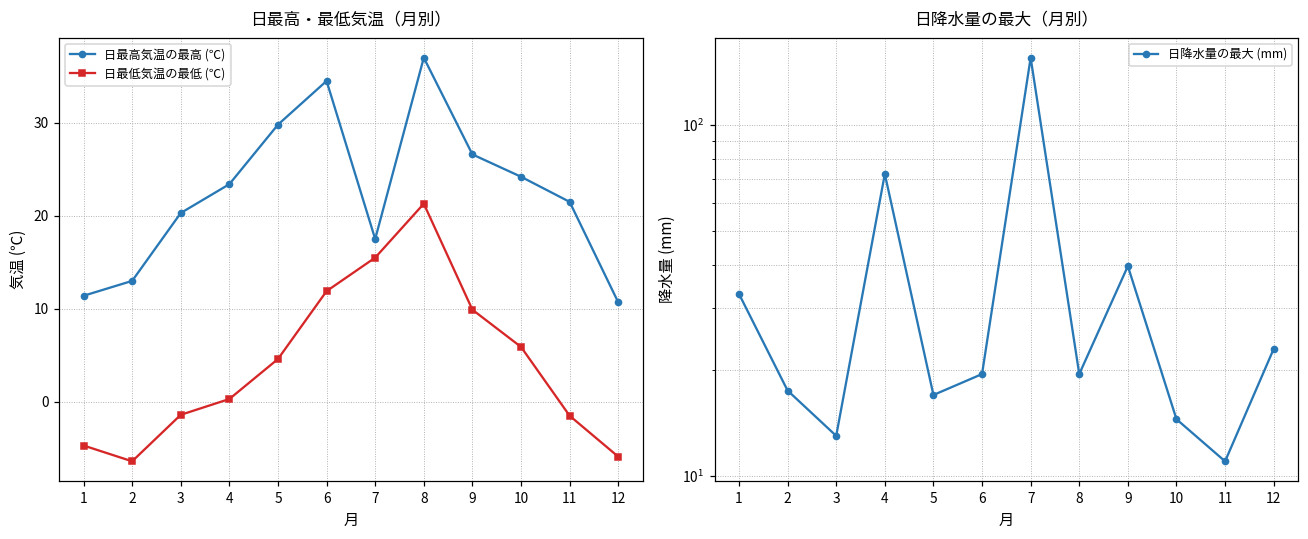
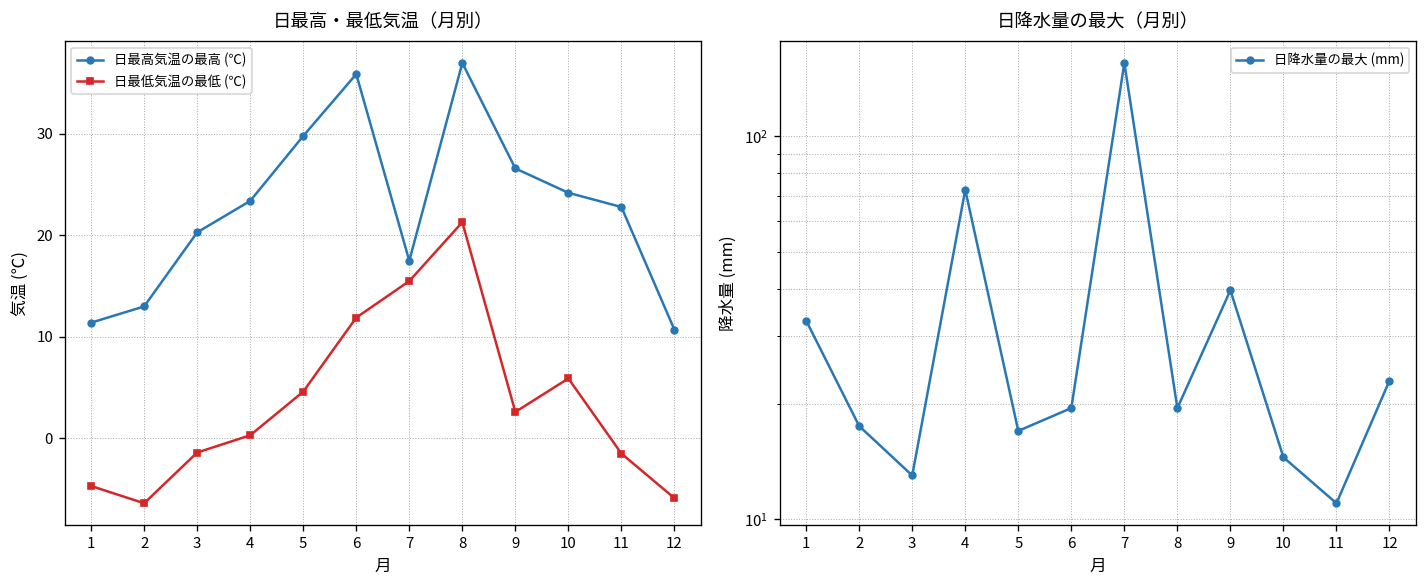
日最高・最低気温（月別）, 日最高気温の最高 (℃), 6: 35 -> 36
日最高・最低気温（月別）, 日最低気温の最低 (℃), 9: 10 -> 3
日最高・最低気温（月別）, 日最高気温の最高 (℃), 11: 22 -> 23
